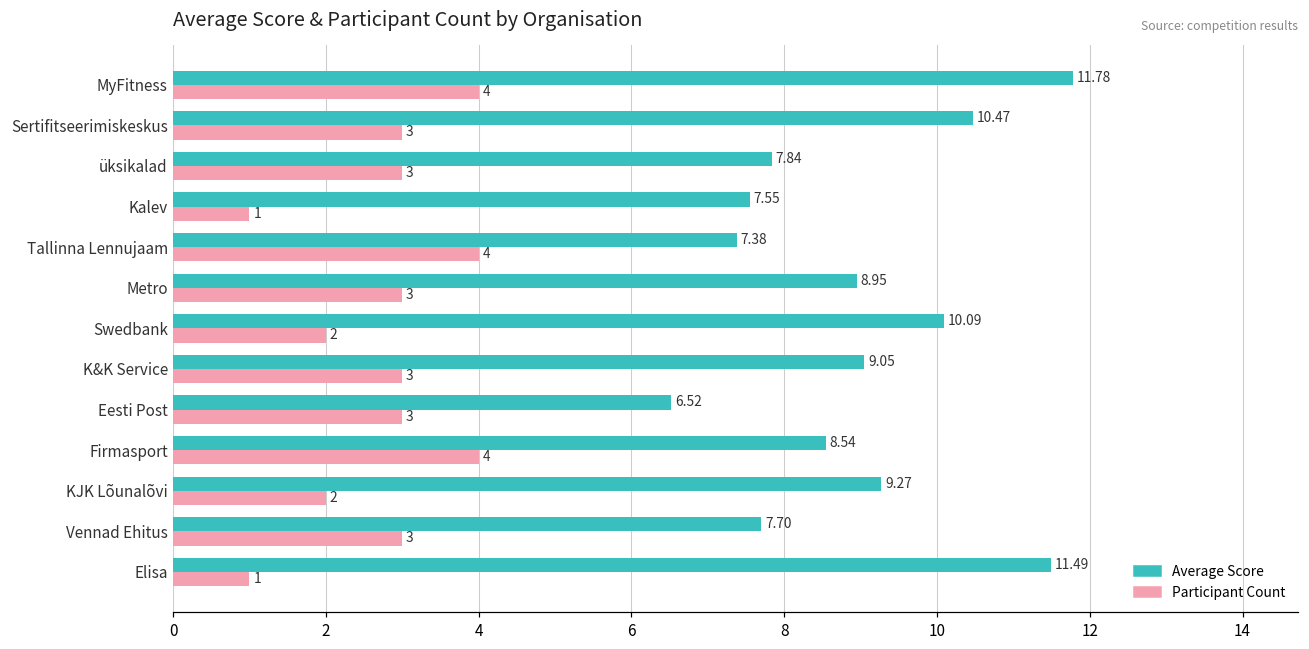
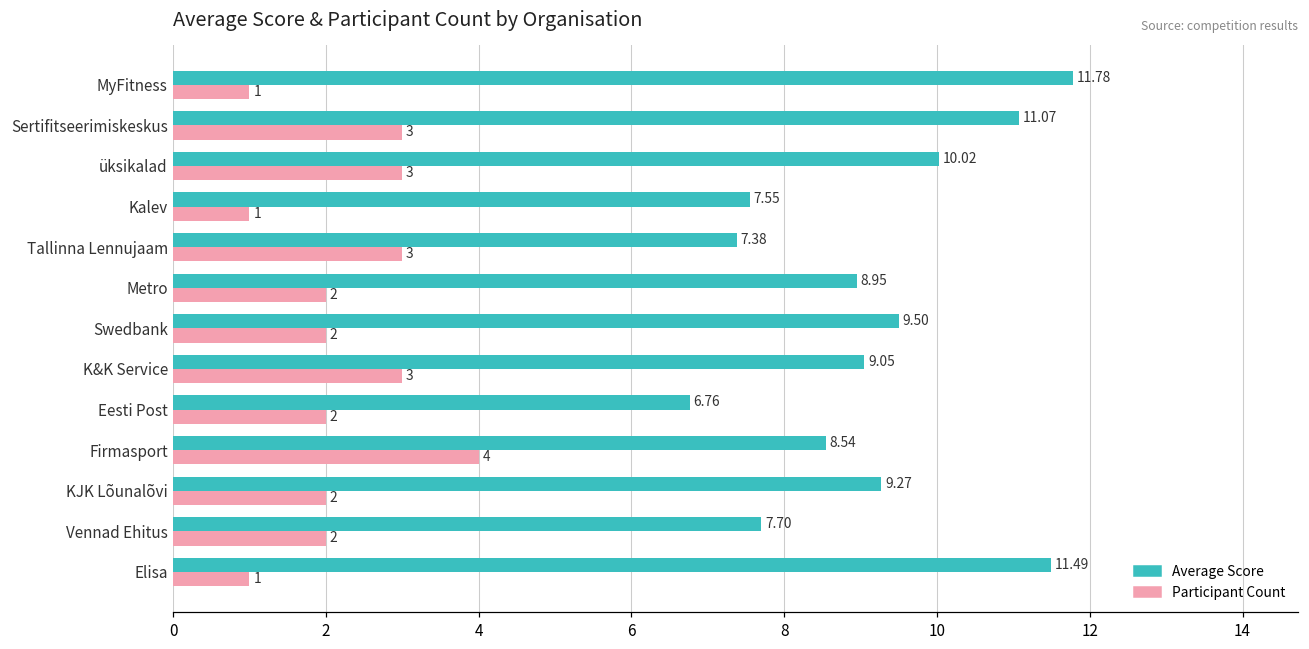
Participant Count, MyFitness: 4 -> 1
Average Score, Sertifitseerimiskeskus: 10.47 -> 11.07
Average Score, üksikalad: 7.84 -> 10.02
Participant Count, Tallinna Lennujaam: 4 -> 3
Participant Count, Metro: 3 -> 2
Average Score, Swedbank: 10.09 -> 9.50
Average Score, Eesti Post: 6.52 -> 6.76
Participant Count, Eesti Post: 3 -> 2
Participant Count, Vennad Ehitus: 3 -> 2
